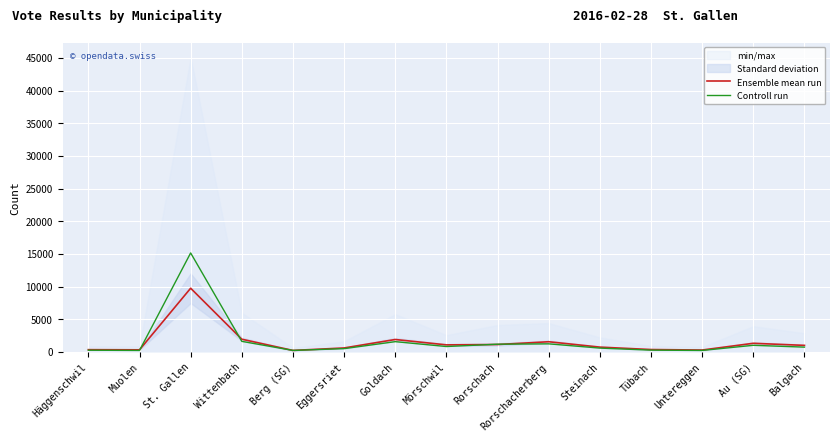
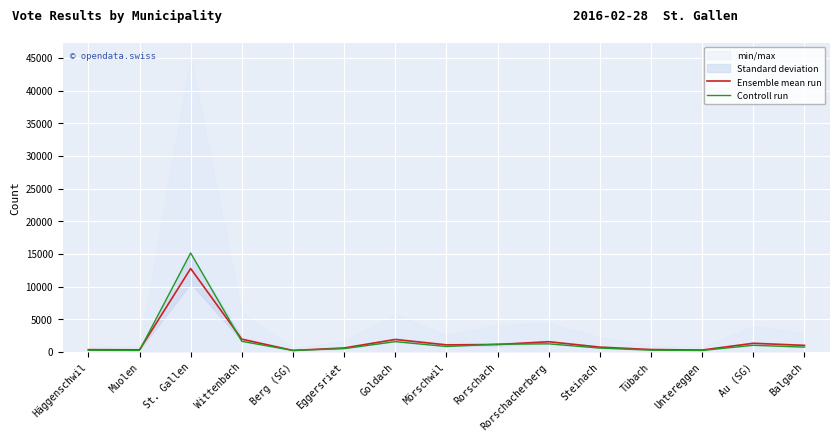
Ensemble mean run, St. Gallen: 10000 -> 13000
